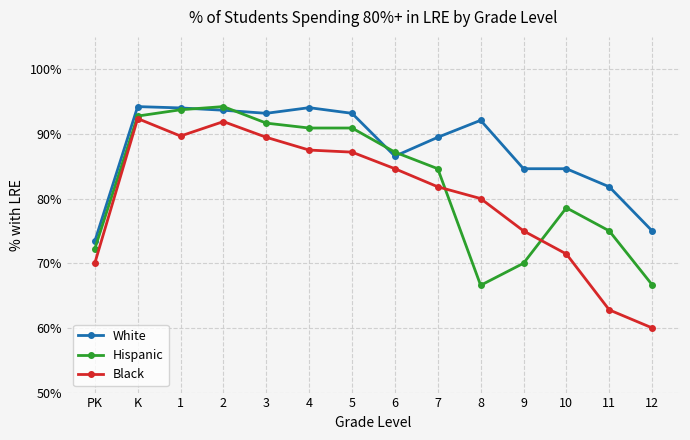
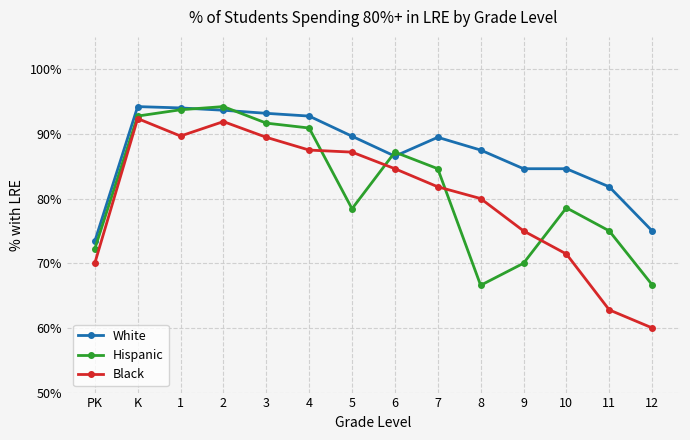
White, 4: 94% -> 93%
White, 5: 93% -> 90%
Hispanic, 5: 91% -> 78%
White, 8: 92% -> 88%
